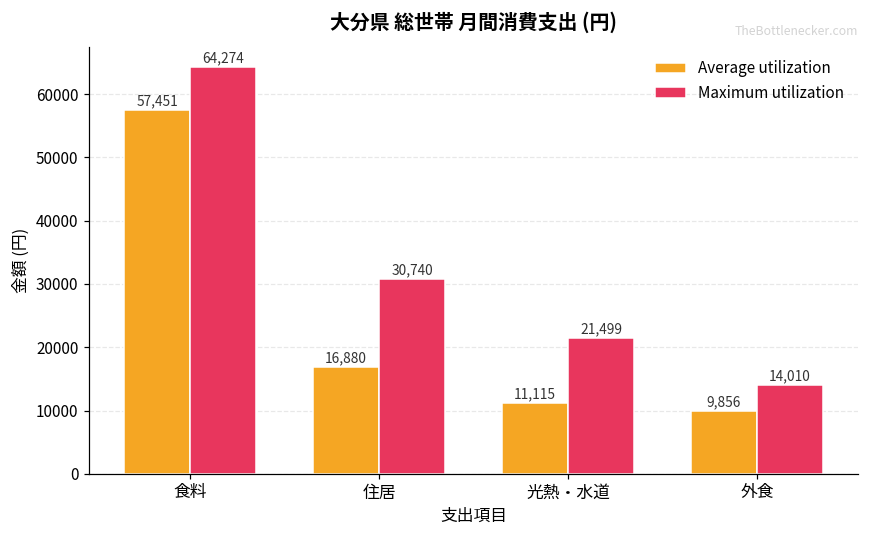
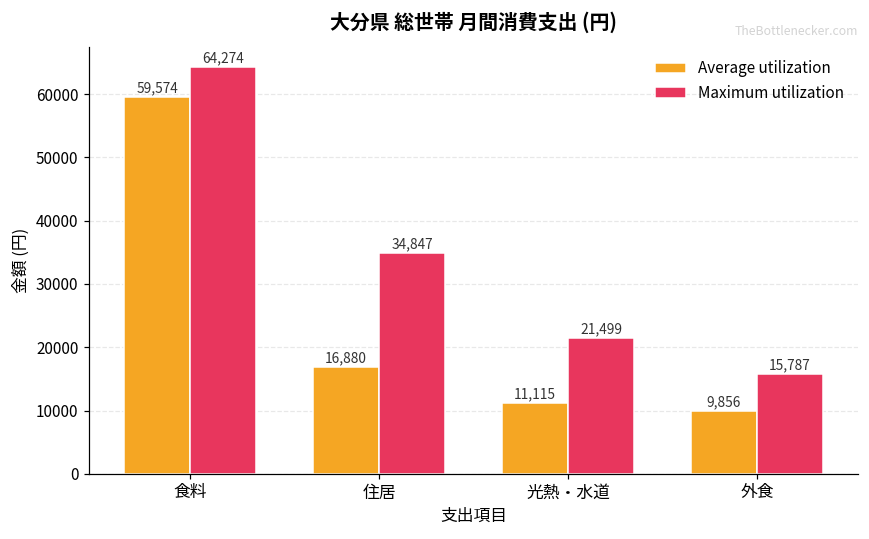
Average utilization, 食料: 57,451 -> 59,574
Maximum utilization, 住居: 30,740 -> 34,847
Maximum utilization, 外食: 14,010 -> 15,787
